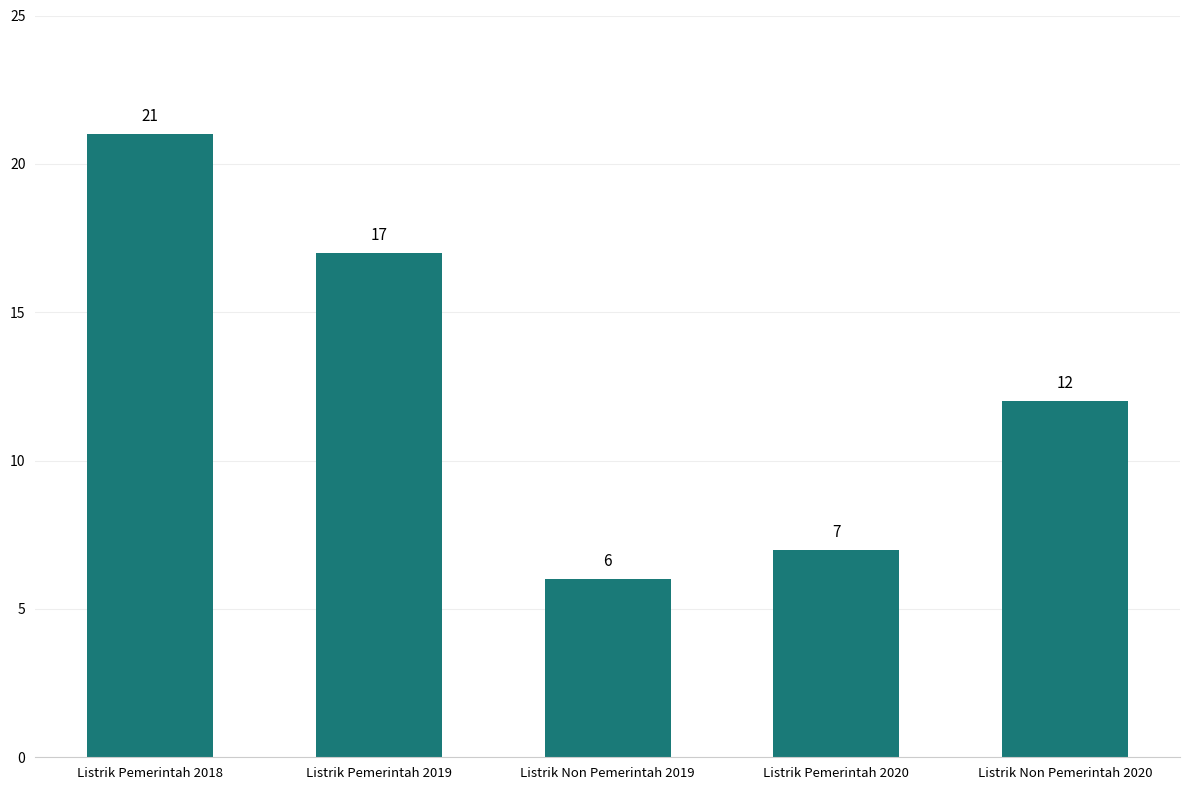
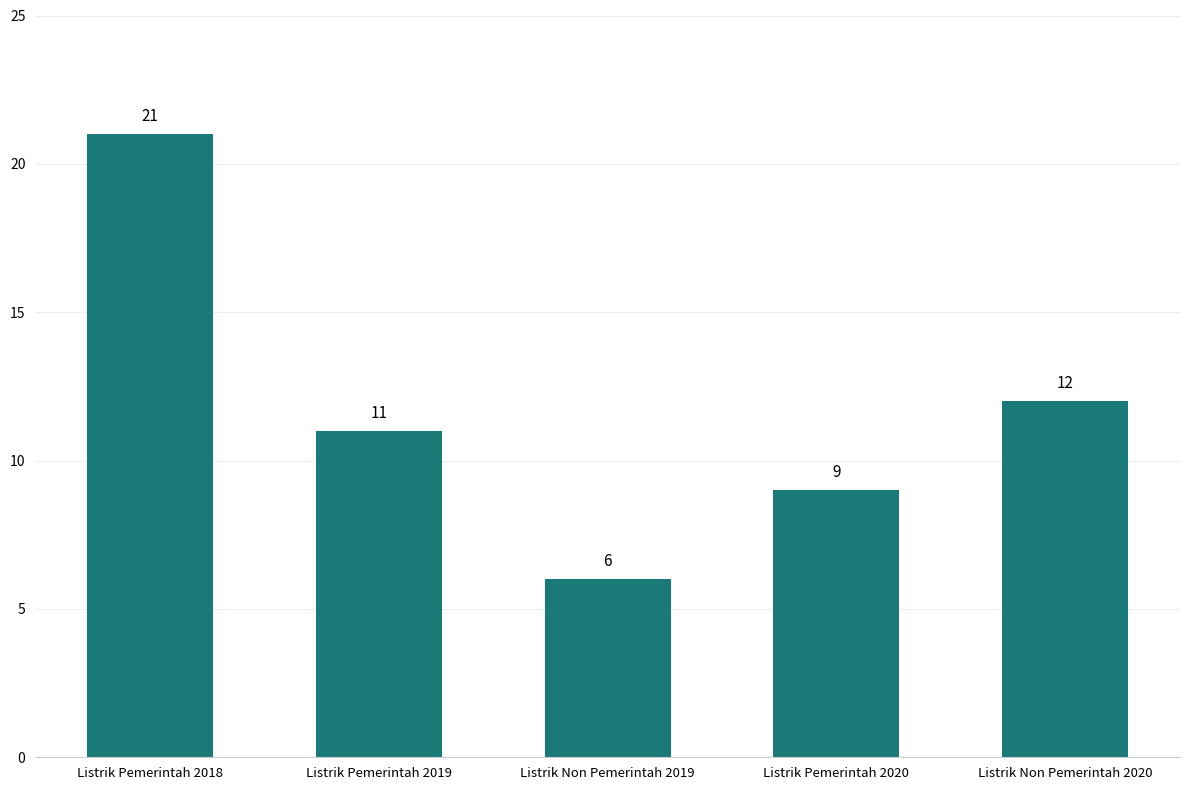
Listrik Pemerintah 2019: 17 -> 11
Listrik Pemerintah 2020: 7 -> 9
